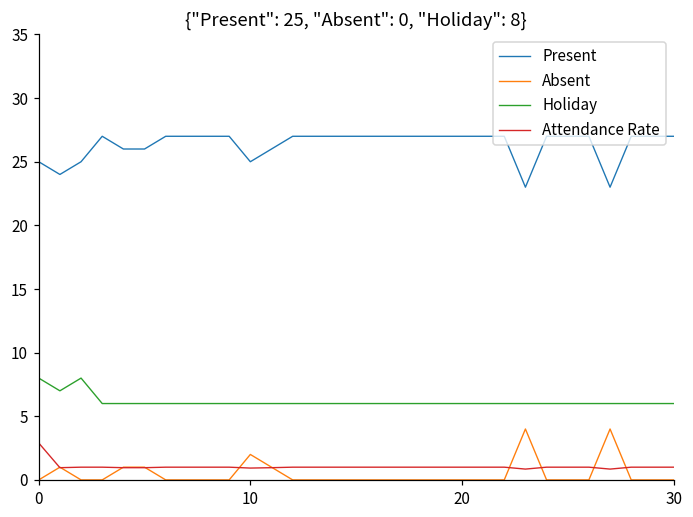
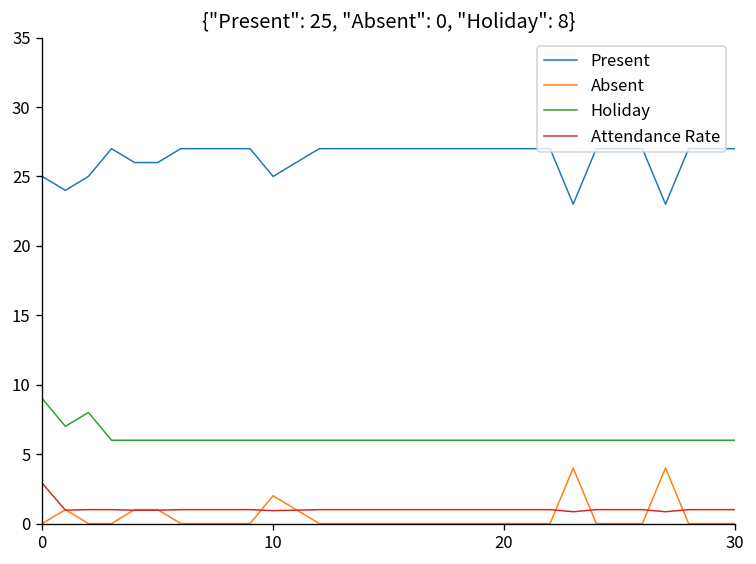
Holiday, 0: 8 -> 9
